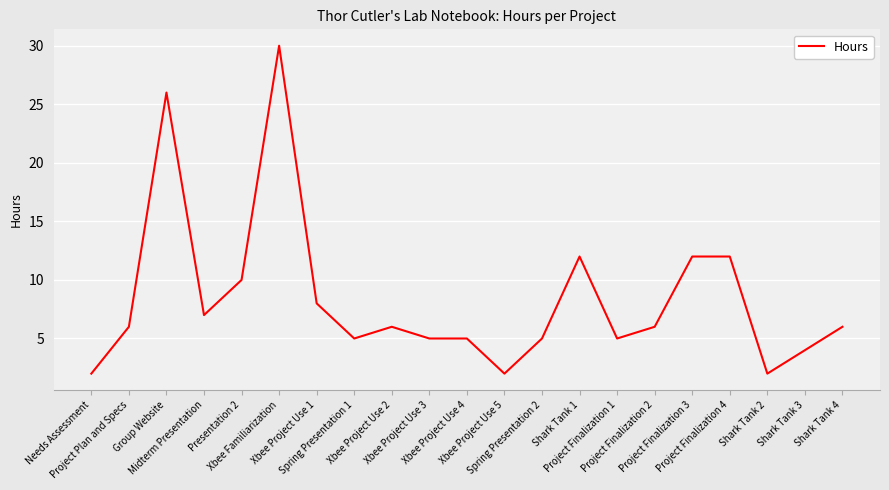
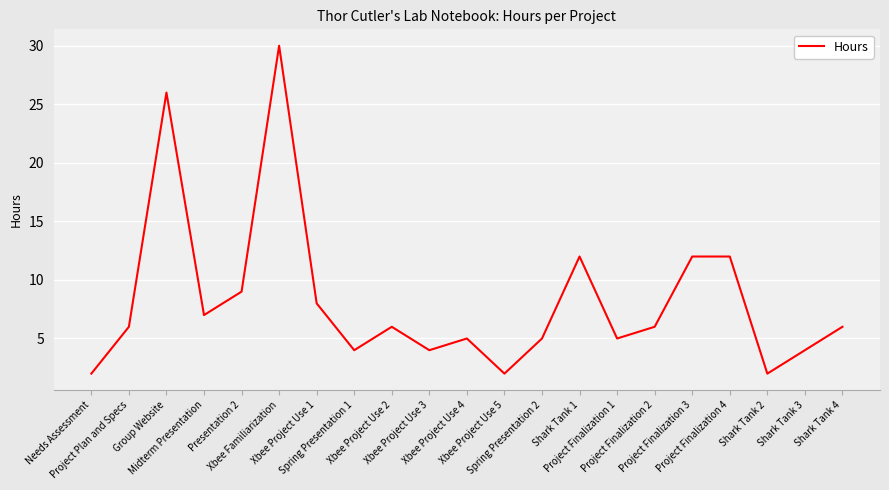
Presentation 2: 10 -> 9
Spring Presentation 1: 5 -> 4
Xbee Project Use 3: 5 -> 4
